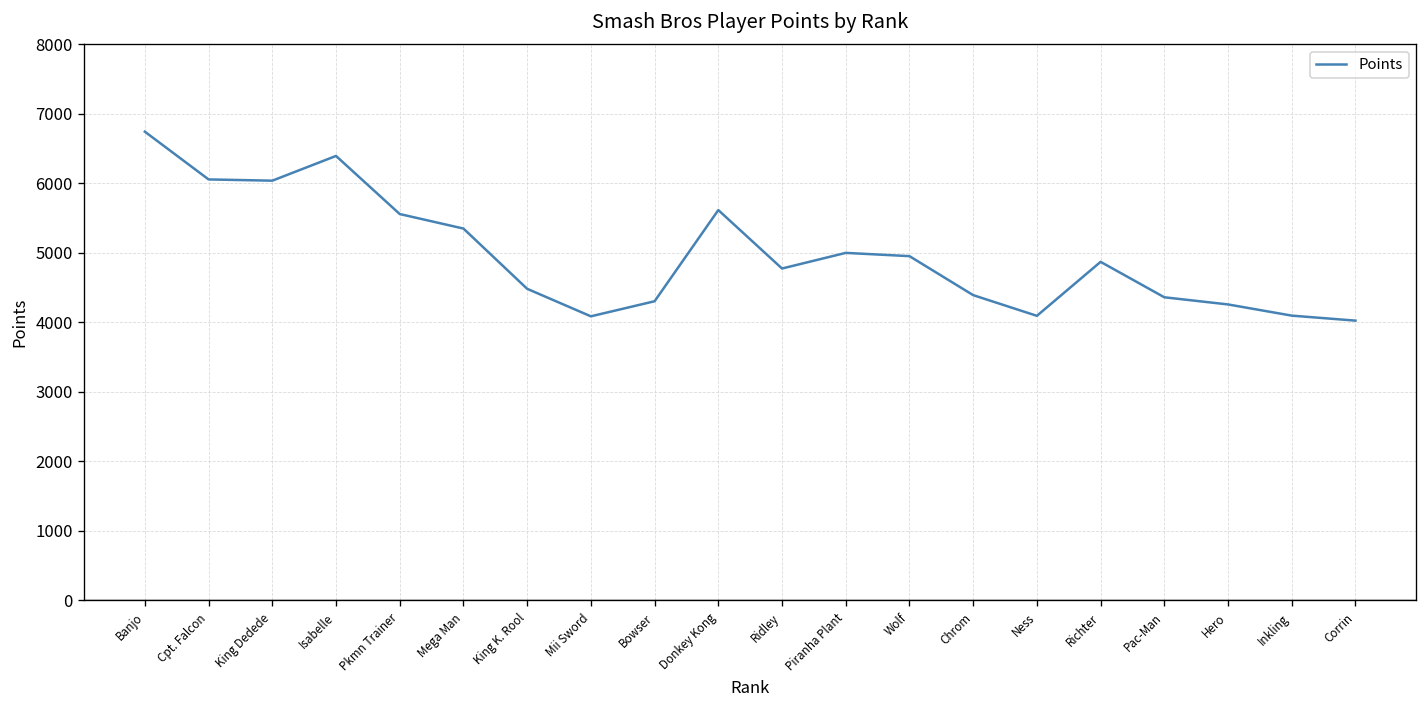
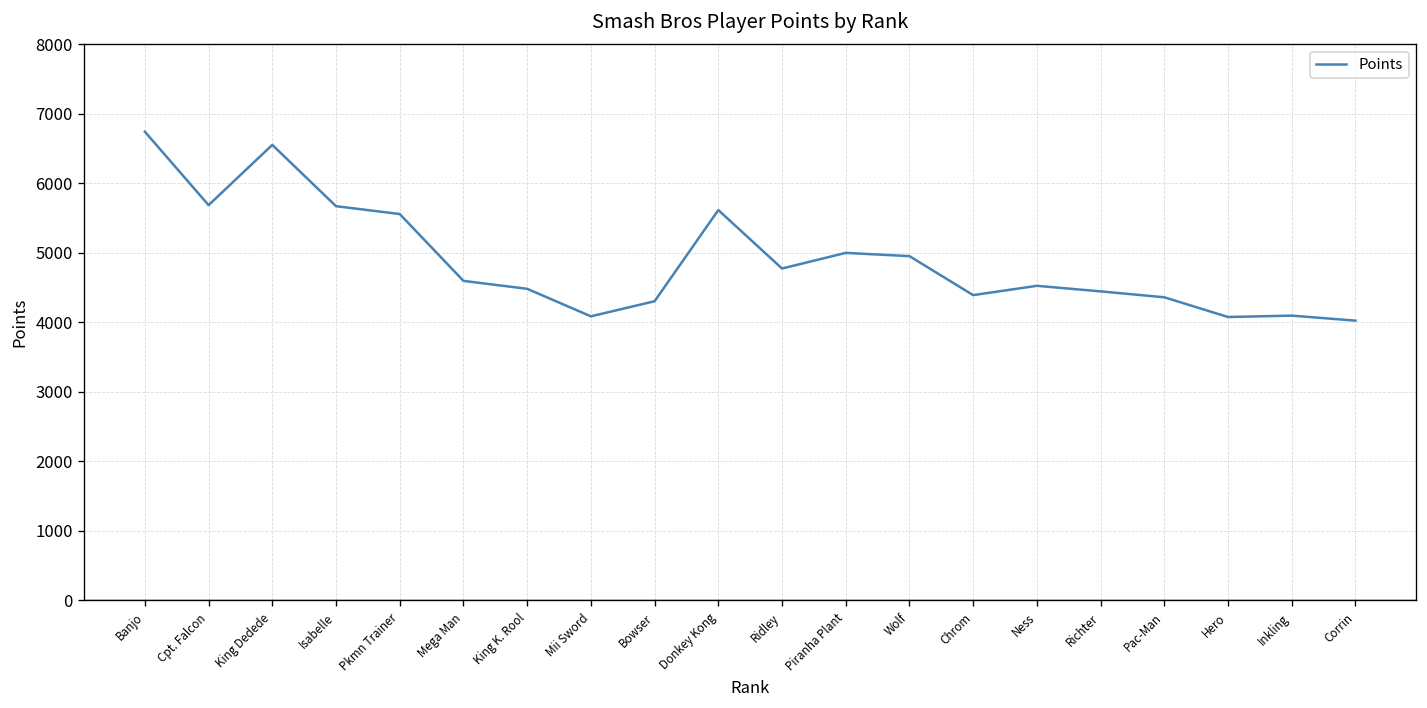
Cpt. Falcon: 6100 -> 5700
King Dedede: 6000 -> 6600
Isabelle: 6400 -> 5700
Mega Man: 5300 -> 4600
Ness: 4100 -> 4500
Richter: 4900 -> 4400
Hero: 4300 -> 4100
